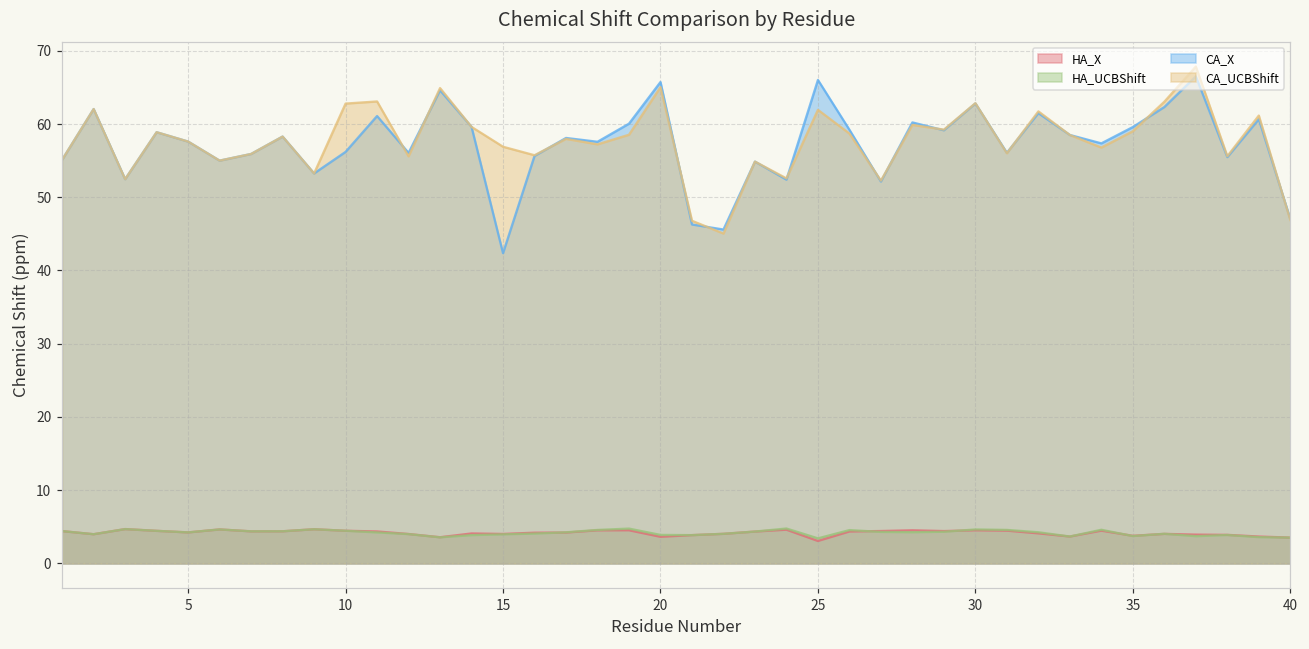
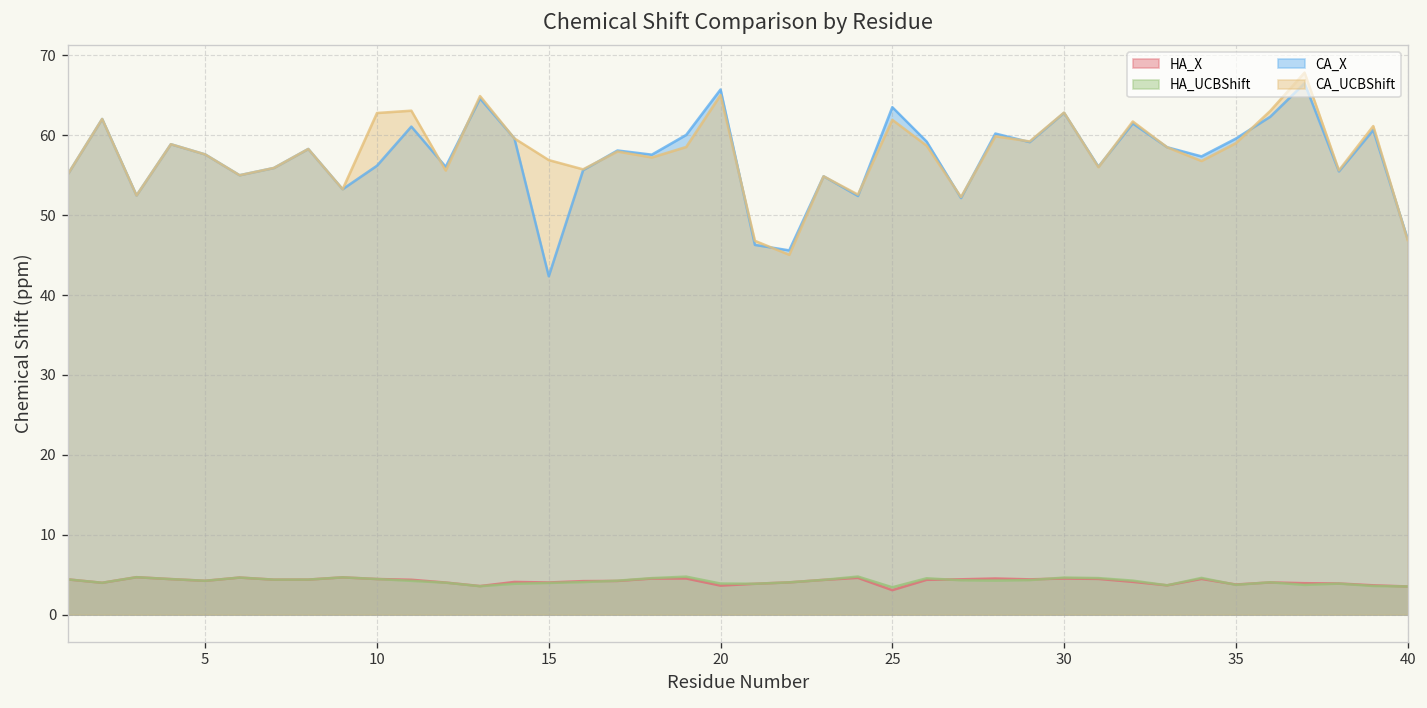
CA_X, 25: 66 -> 64
